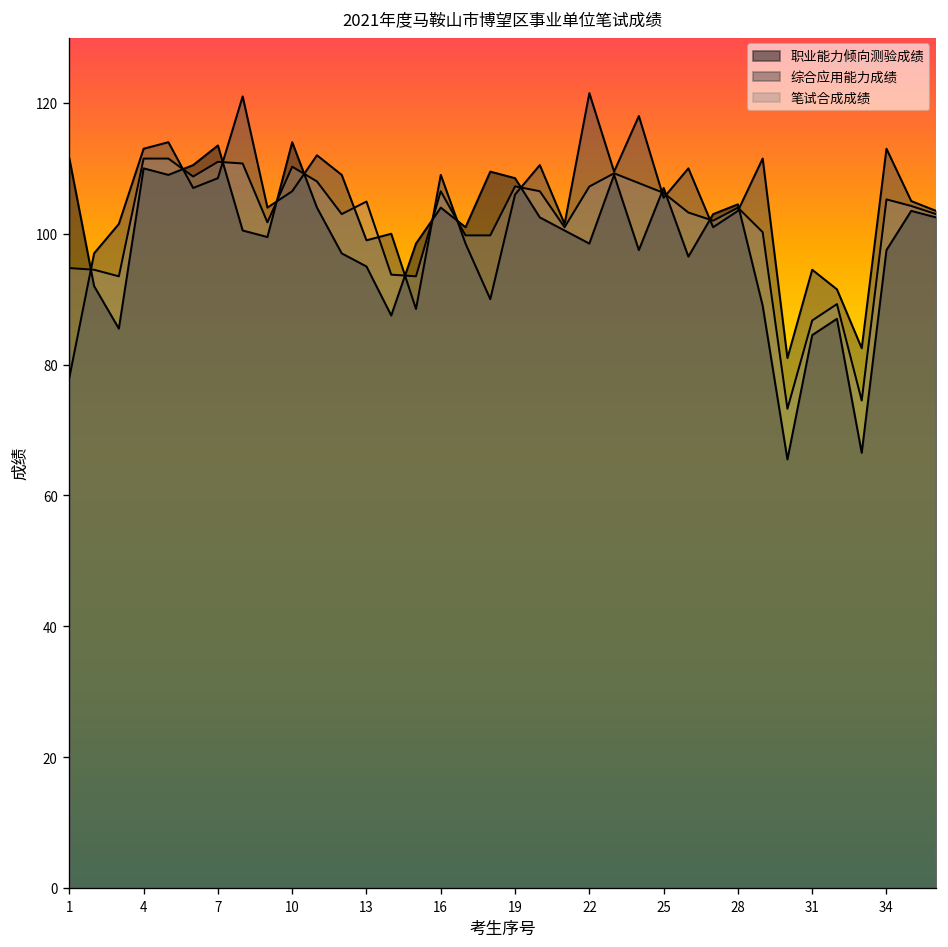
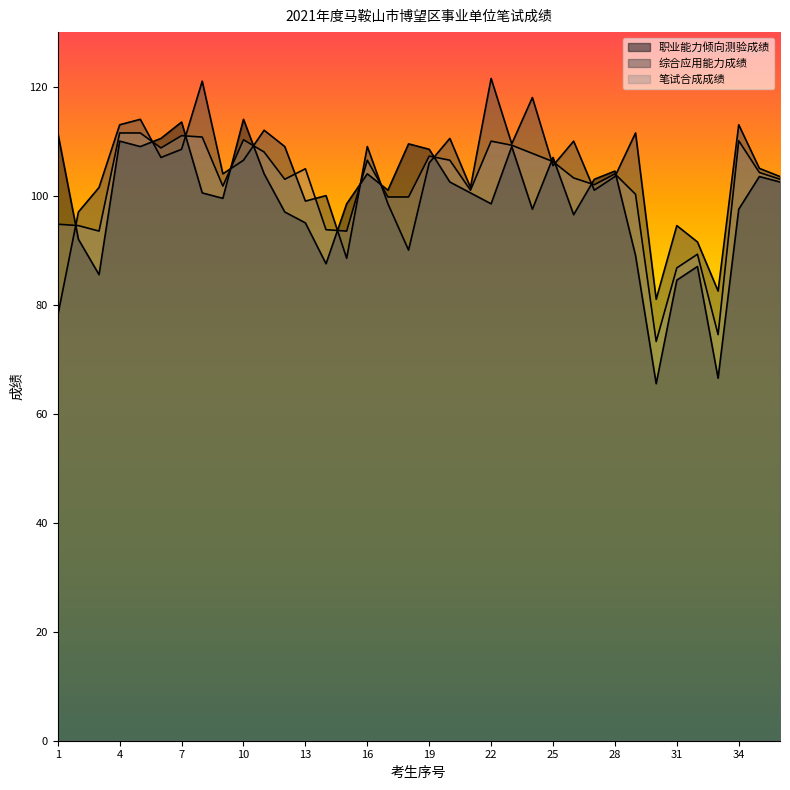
笔试合成成绩, 22: 107 -> 110
笔试合成成绩, 34: 105 -> 110
